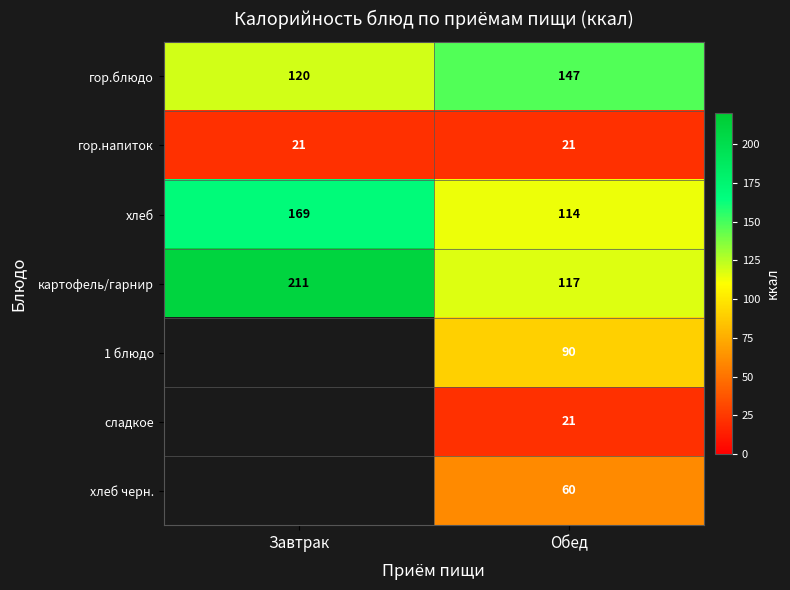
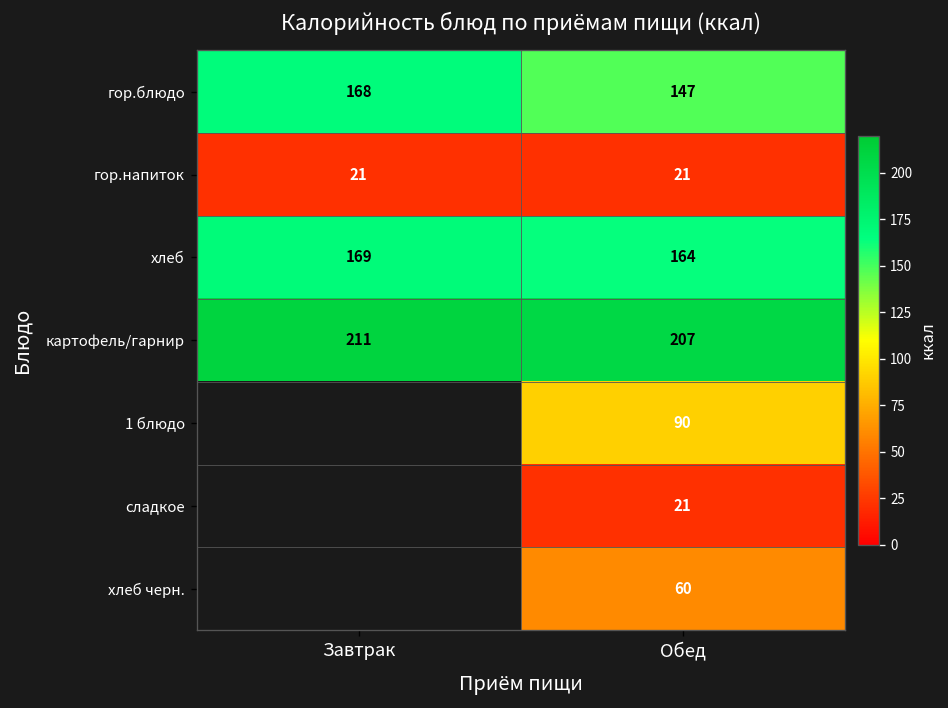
гор.блюдо, Завтрак: 120 -> 168
хлеб, Обед: 114 -> 164
картофель/гарнир, Обед: 117 -> 207
